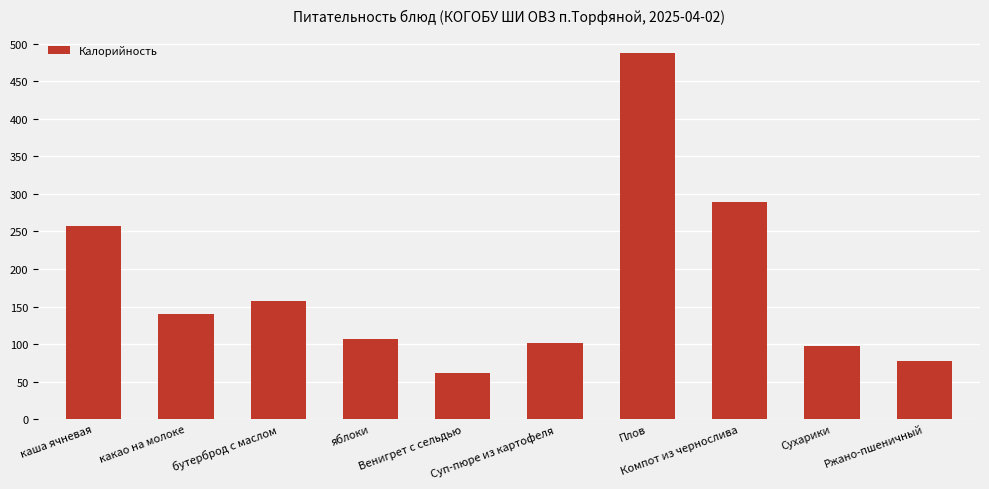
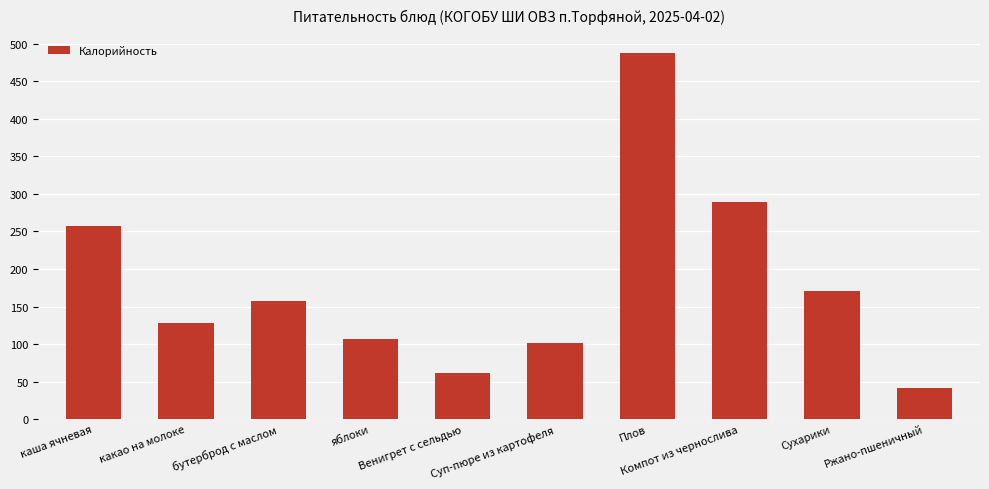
какао на молоке: 140 -> 130
Сухарики: 100 -> 170
Ржано-пшеничный: 80 -> 40
